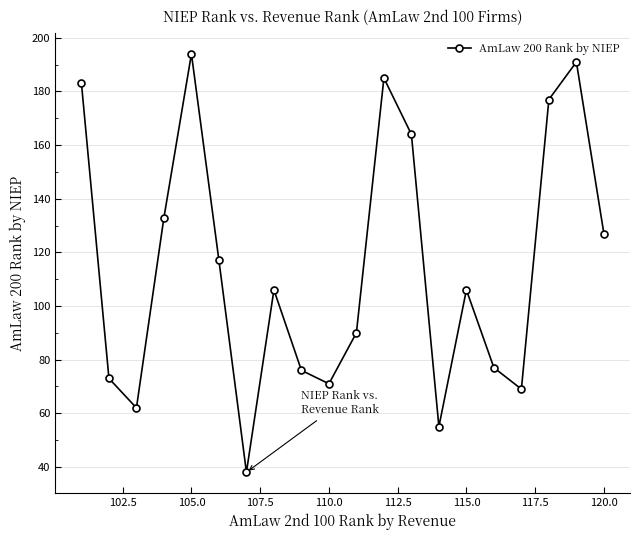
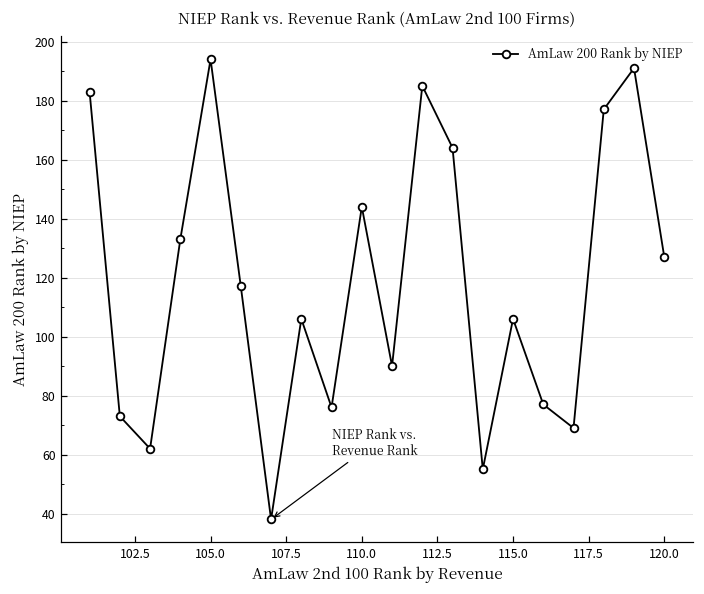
110.0: 71 -> 144
